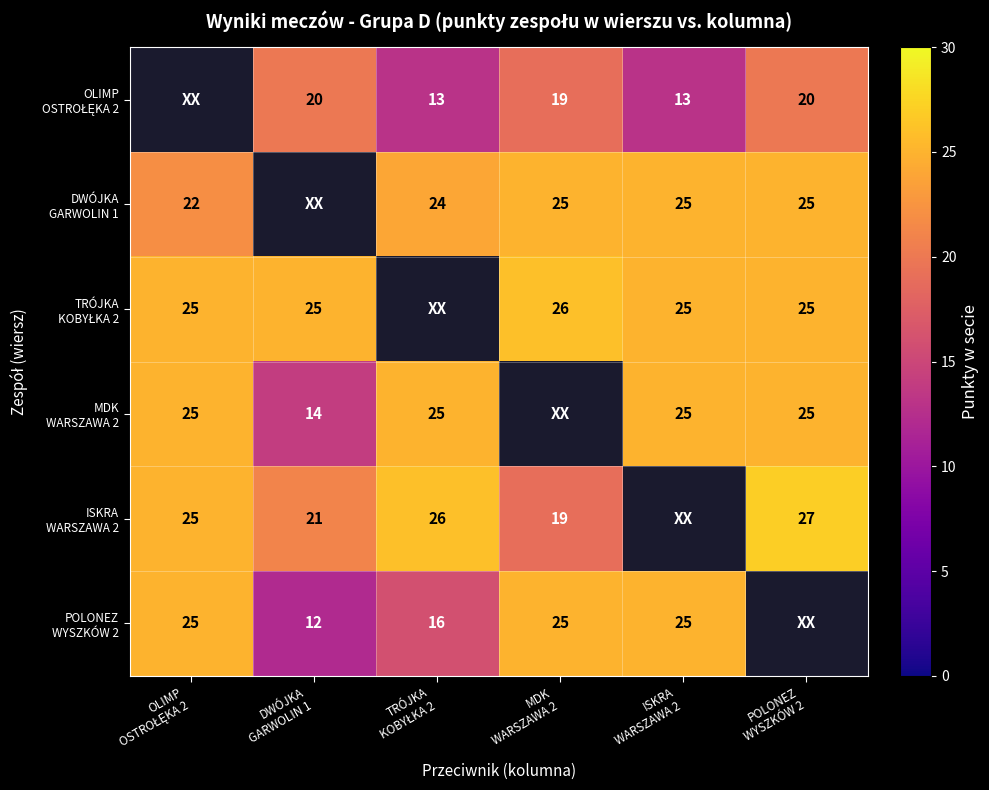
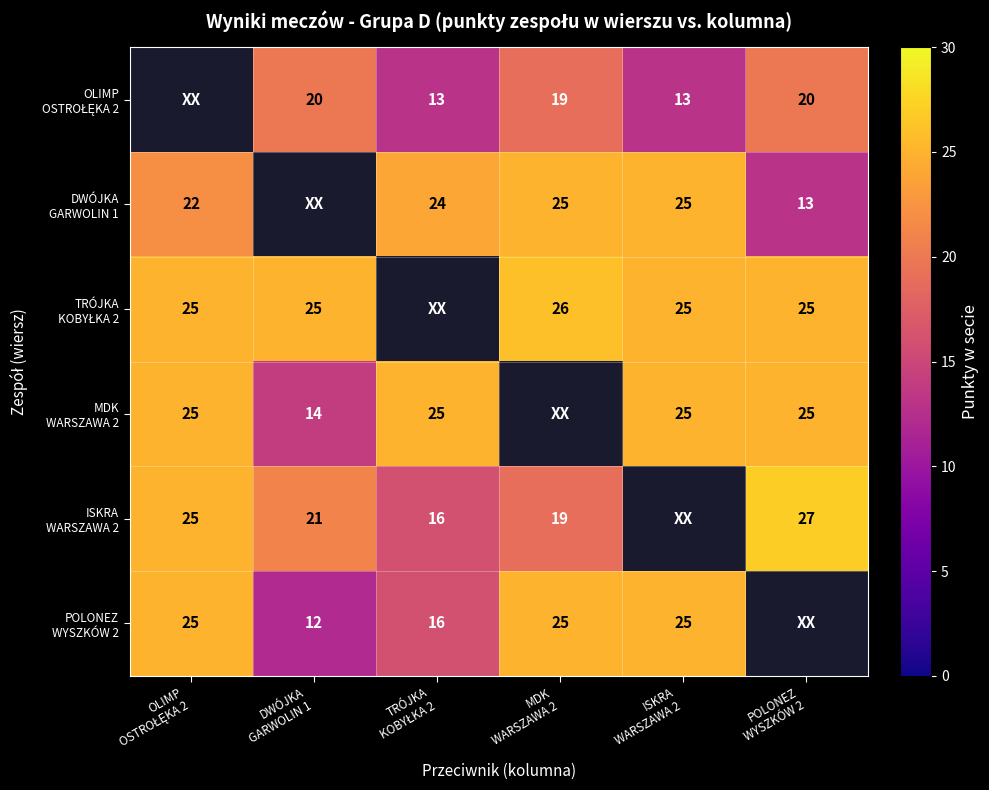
DWÓJKA GARWOLIN 1, POLONEZ WYSZKÓW 2: 25 -> 13
ISKRA WARSZAWA 2, TRÓJKA KOBYŁKA 2: 26 -> 16
